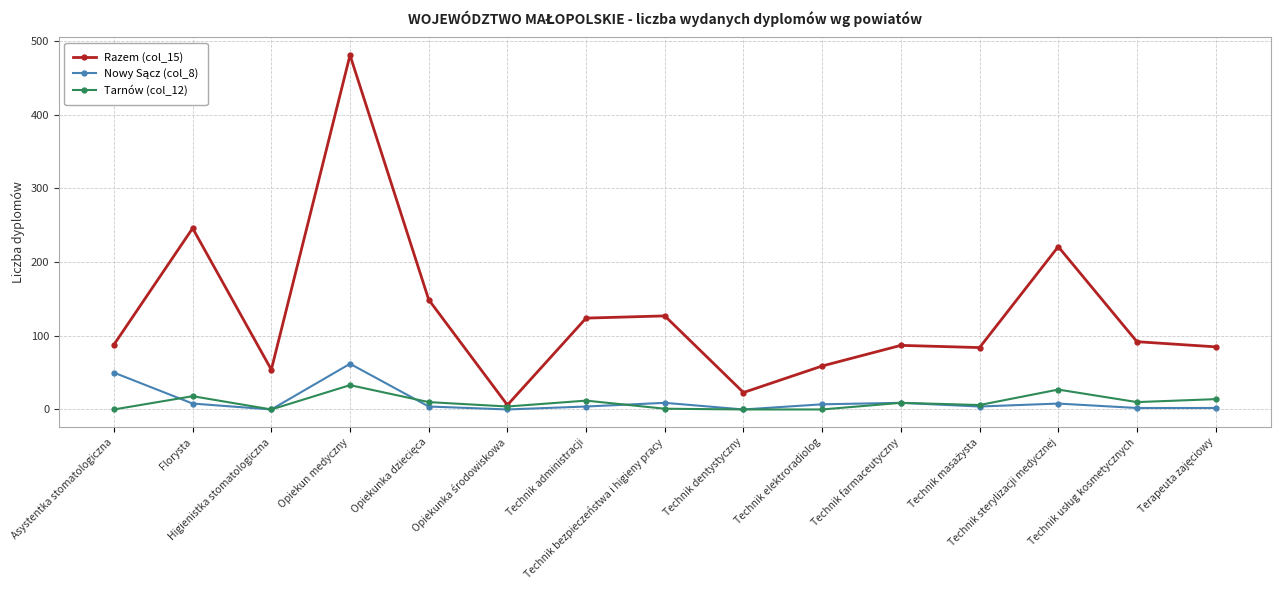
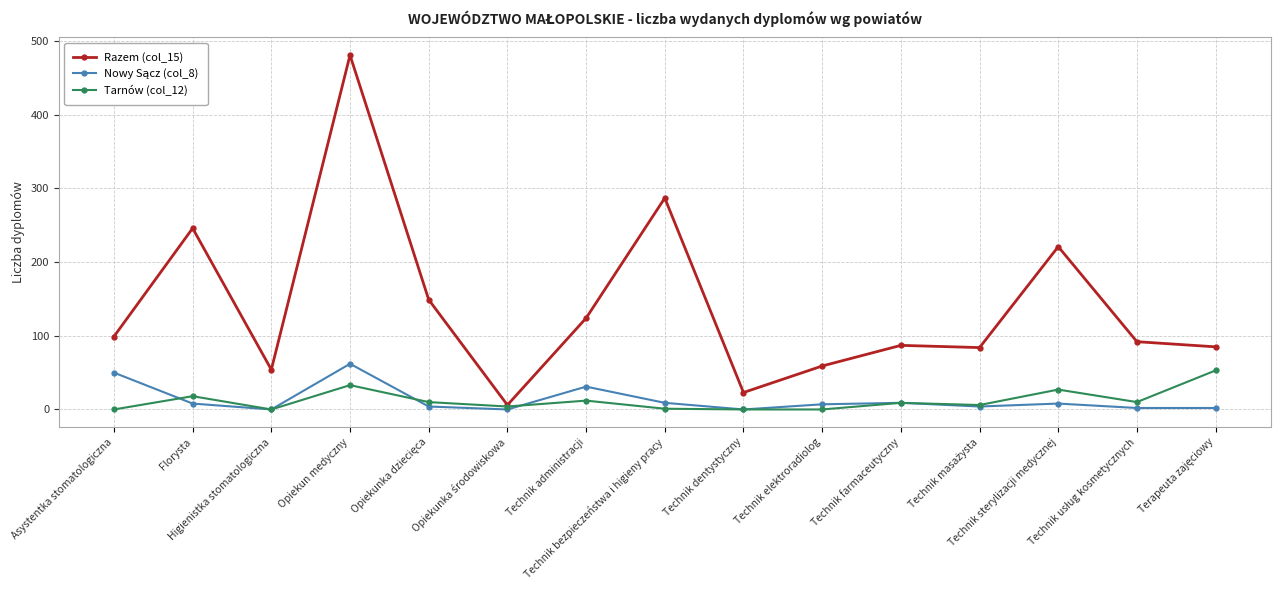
Razem (col_15), Asystentka stomatologiczna: 90 -> 100
Nowy Sącz (col_8), Technik administracji: 0 -> 30
Razem (col_15), Technik bezpieczeństwa i higieny pracy: 130 -> 290
Tarnów (col_12), Terapeuta zajęciowy: 10 -> 50
